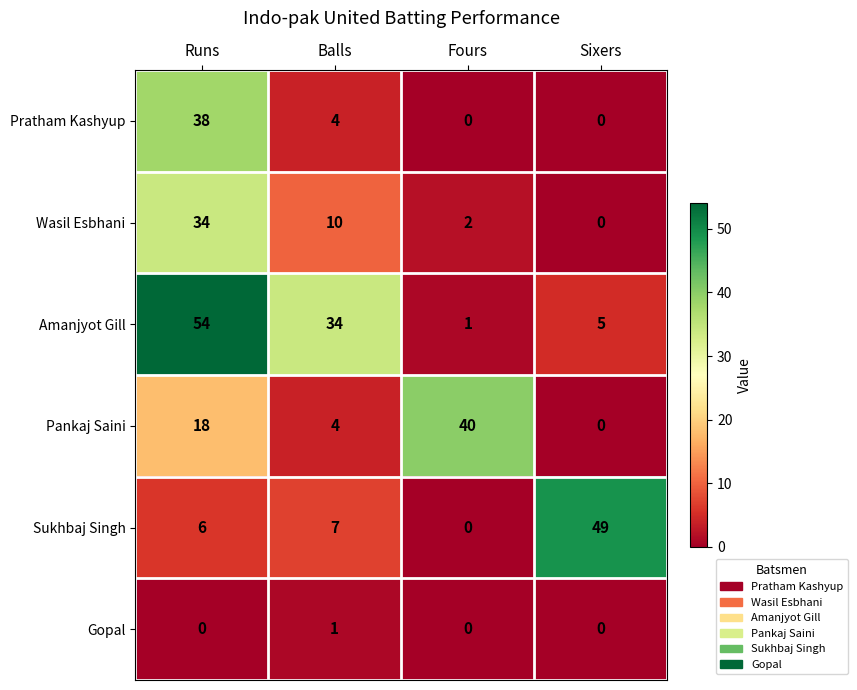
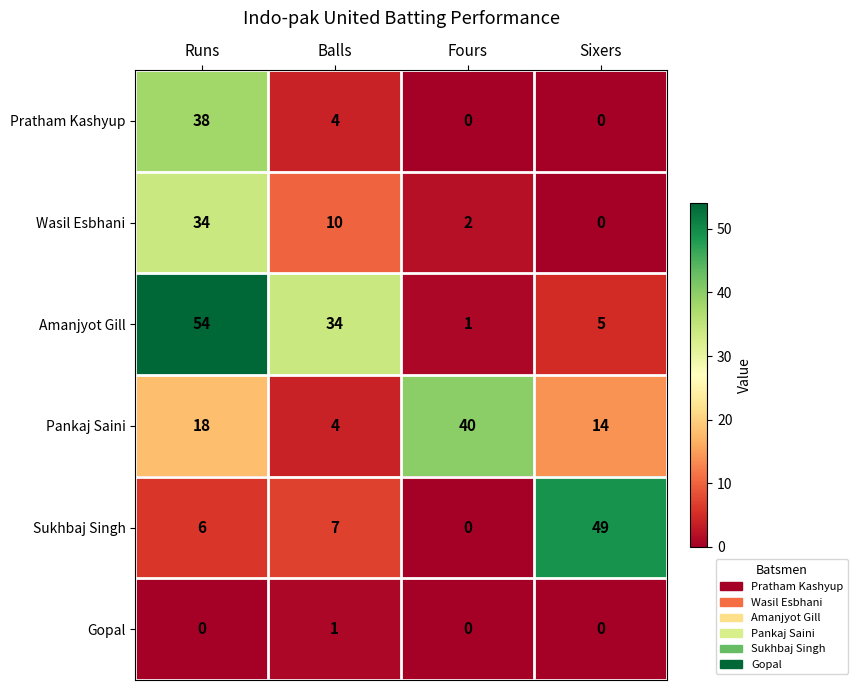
Pankaj Saini, Sixers: 0 -> 14
